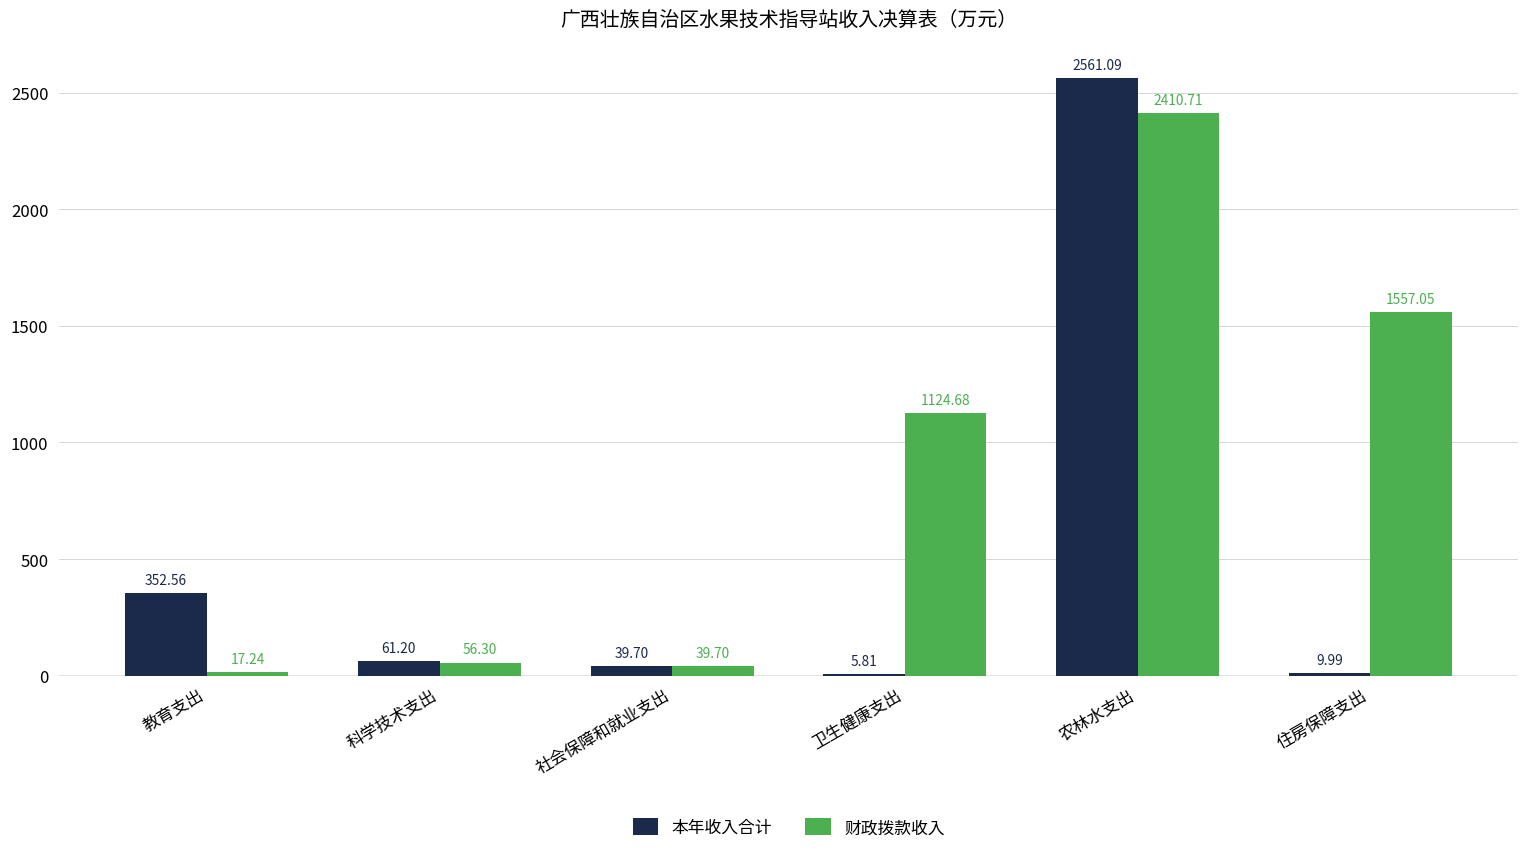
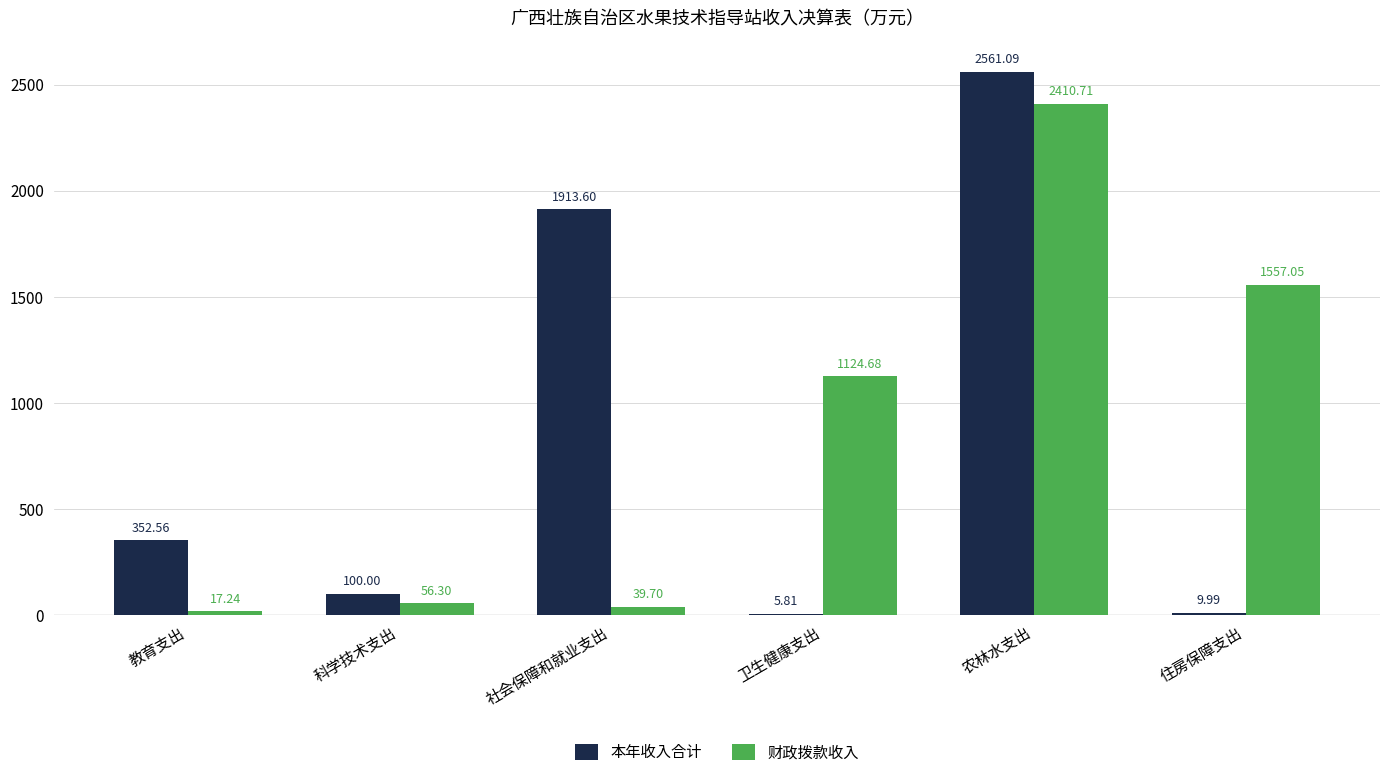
本年收入合计, 科学技术支出: 61.20 -> 100.00
本年收入合计, 社会保障和就业支出: 39.70 -> 1913.60
